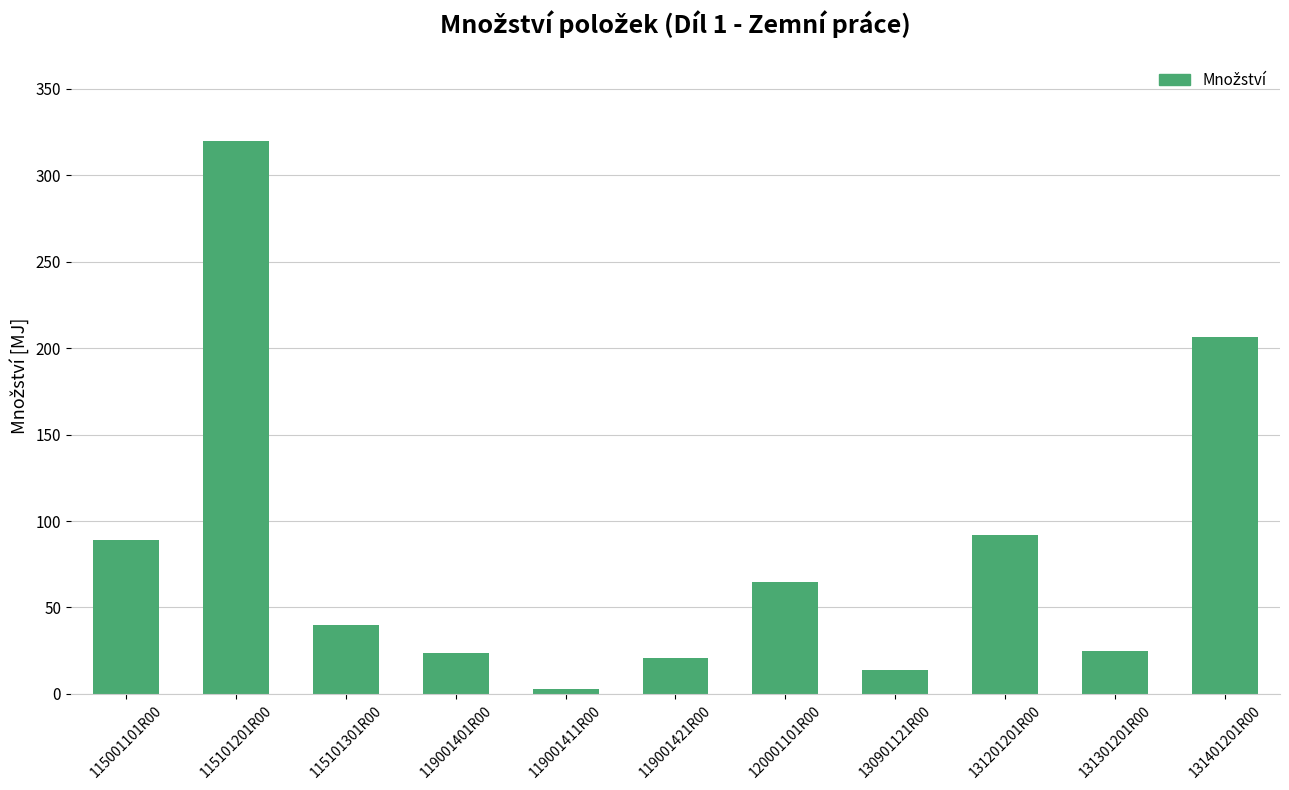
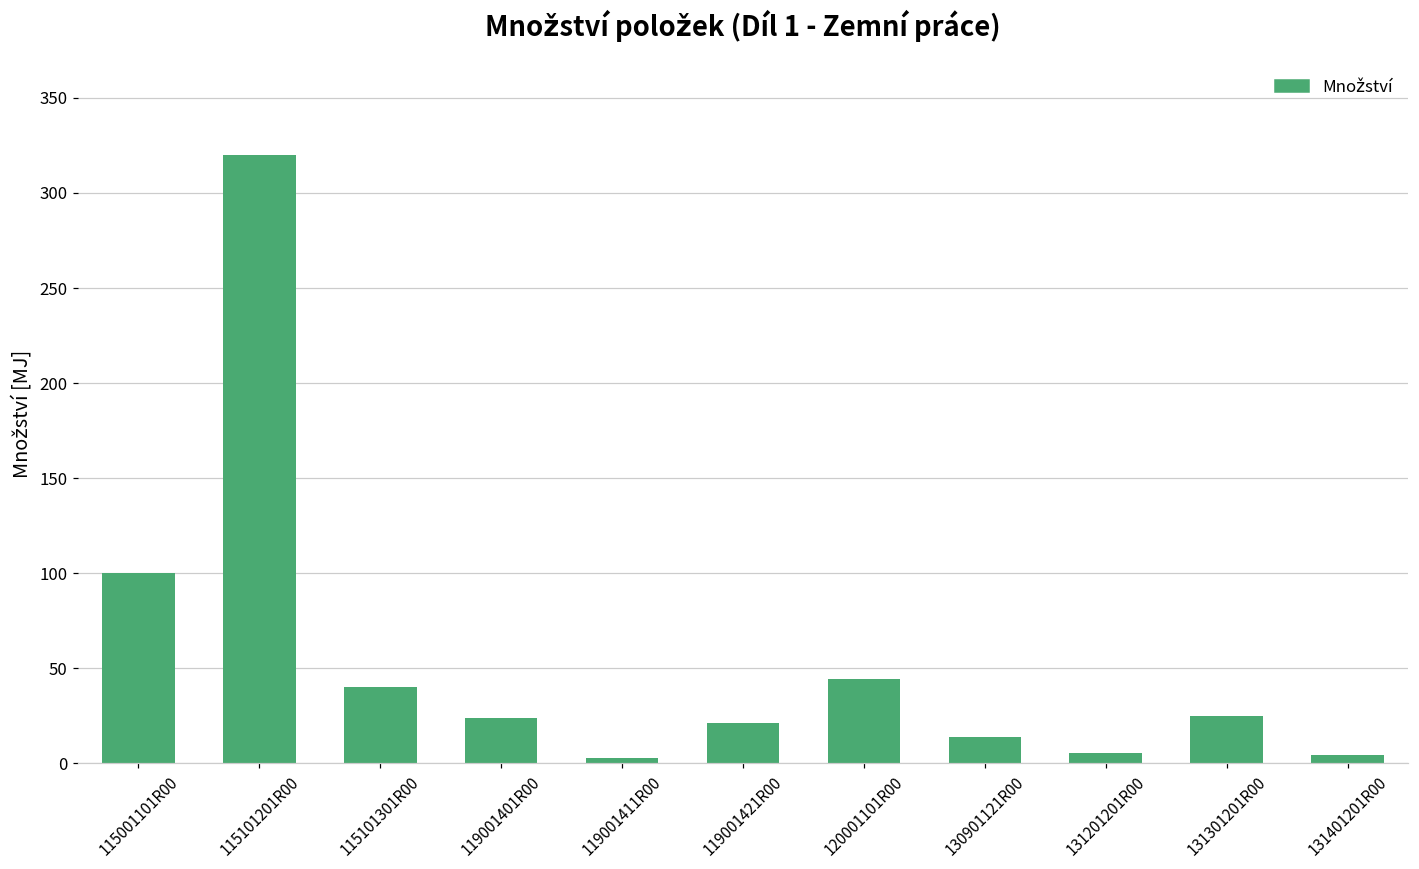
115001101R00: 89 -> 100
120001101R00: 65 -> 44
131201201R00: 92 -> 6
131401201R00: 206 -> 5
